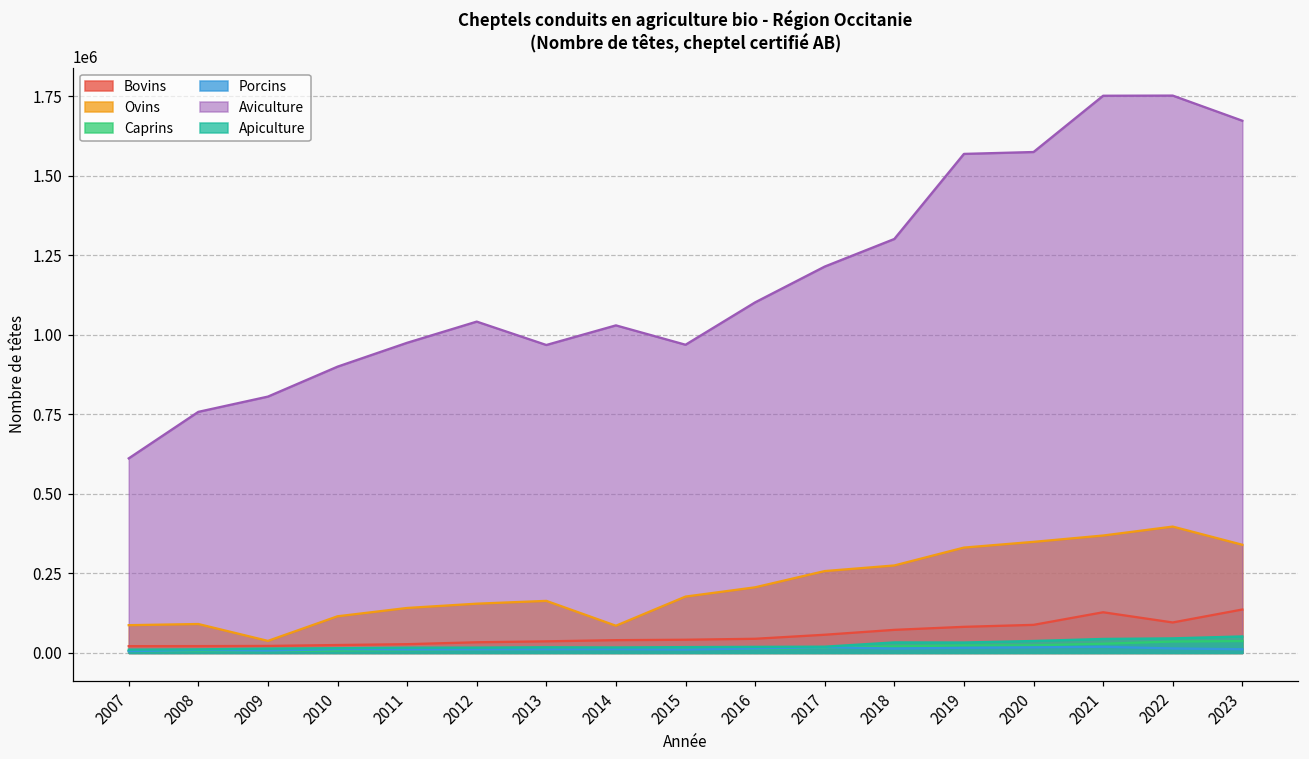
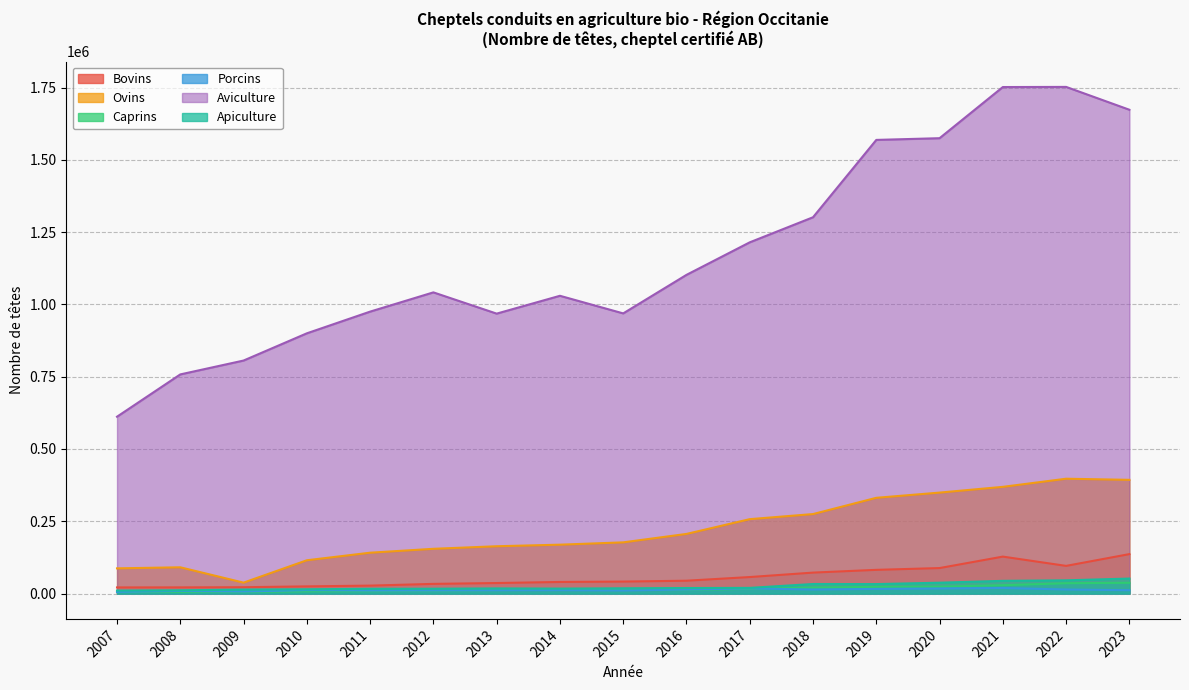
Ovins, 2014: 90000 -> 170000
Ovins, 2023: 340000 -> 390000
